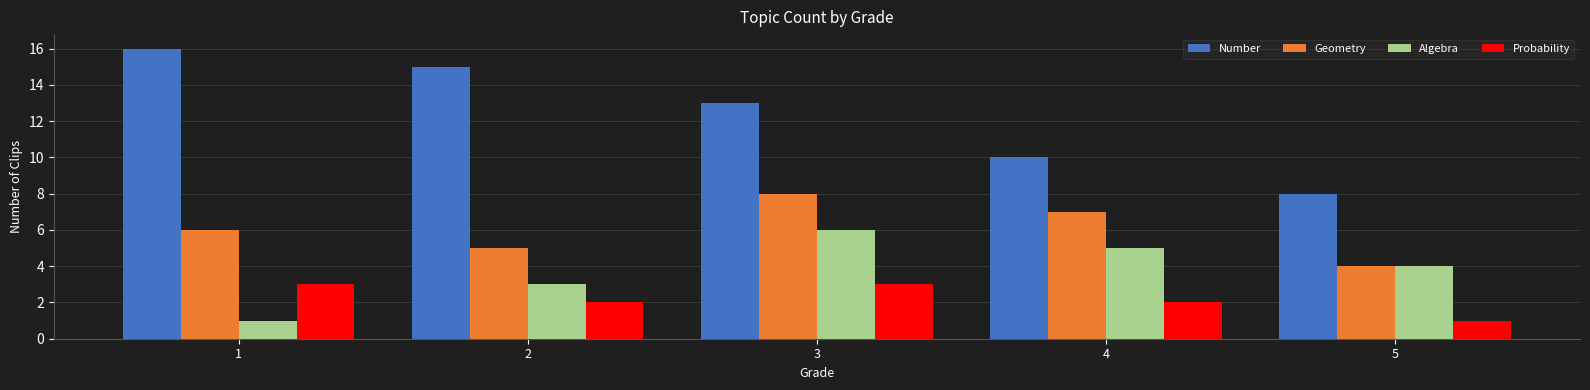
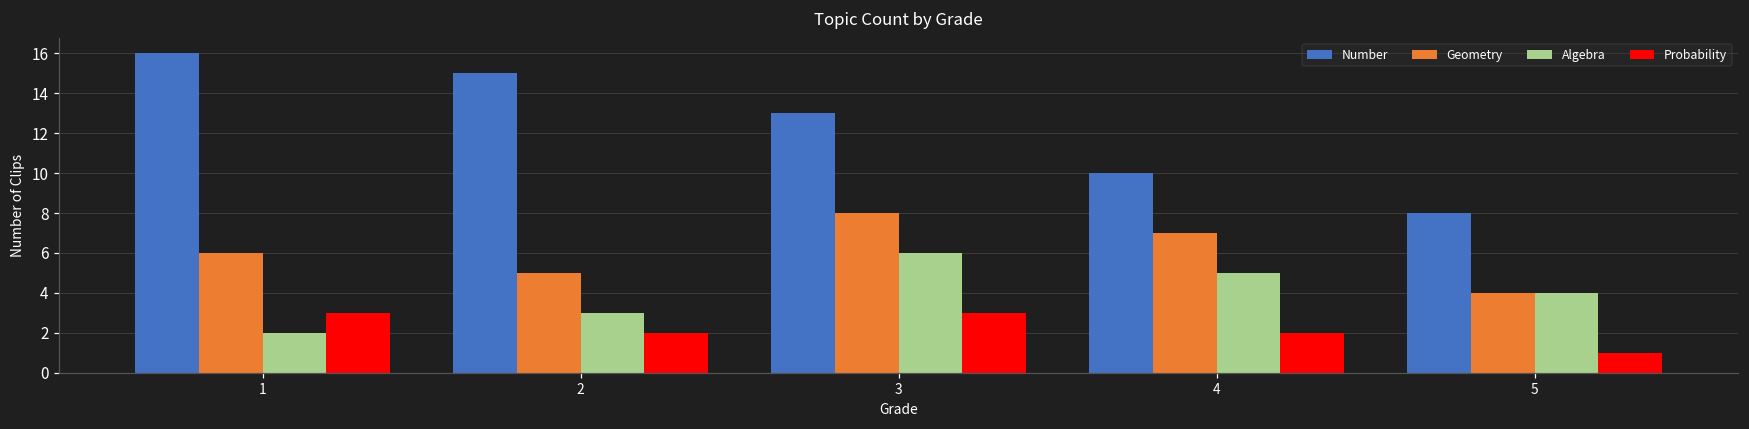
Algebra, 1: 1 -> 2
